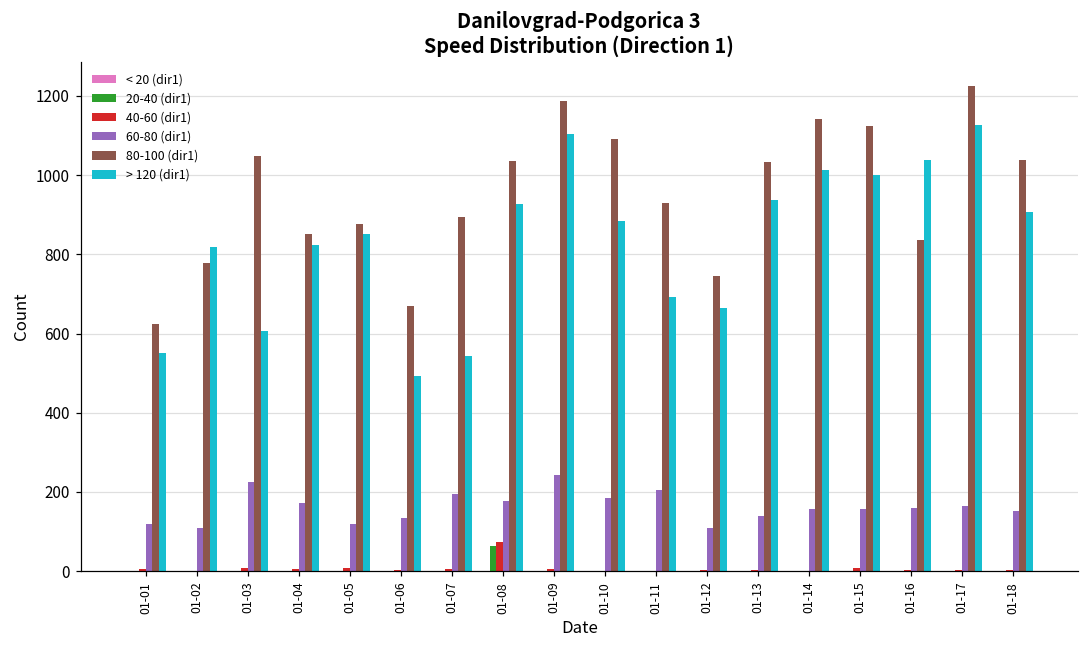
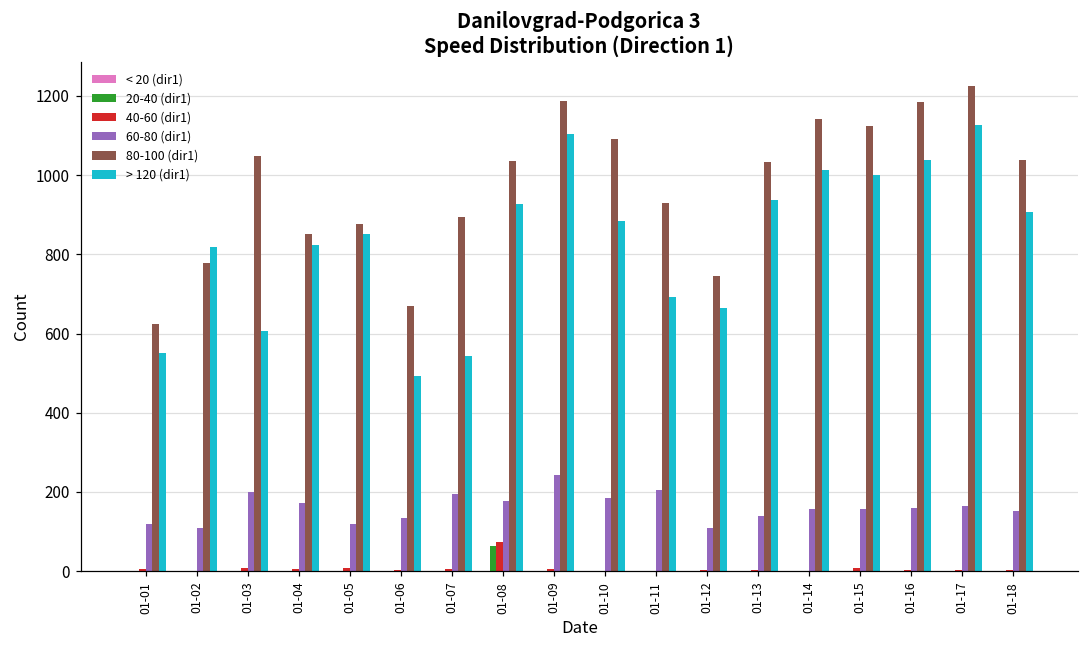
60-80 (dir1), 01-03: 220 -> 200
80-100 (dir1), 01-16: 840 -> 1190
